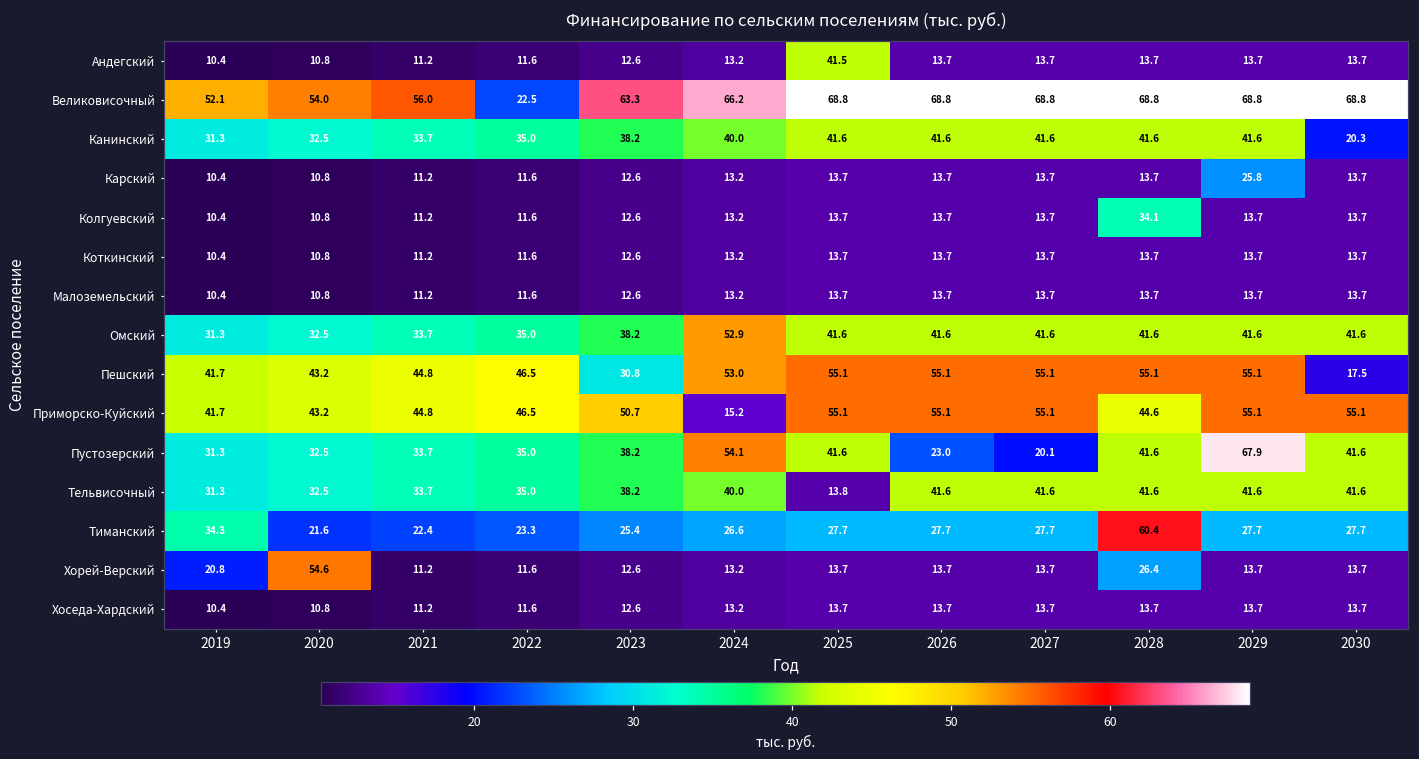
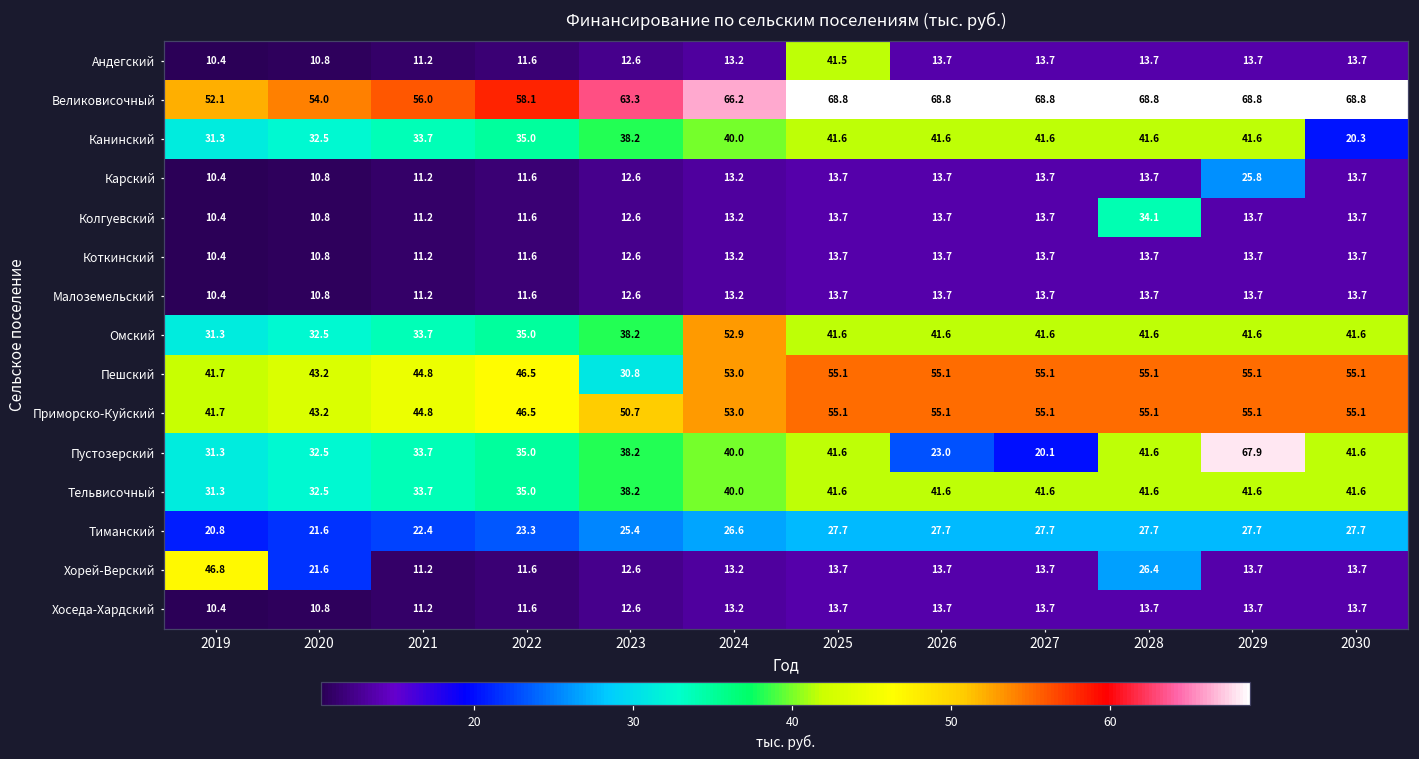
Великовисочный, 2022: 22.5 -> 58.1
Пешский, 2030: 17.5 -> 55.1
Приморско-Куйский, 2024: 15.2 -> 53.0
Приморско-Куйский, 2028: 44.6 -> 55.1
Пустозерский, 2024: 54.1 -> 40.0
Тельвисочный, 2025: 13.8 -> 41.6
Тиманский, 2019: 34.3 -> 20.8
Тиманский, 2028: 60.4 -> 27.7
Хорей-Верский, 2019: 20.8 -> 46.8
Хорей-Верский, 2020: 54.6 -> 21.6
